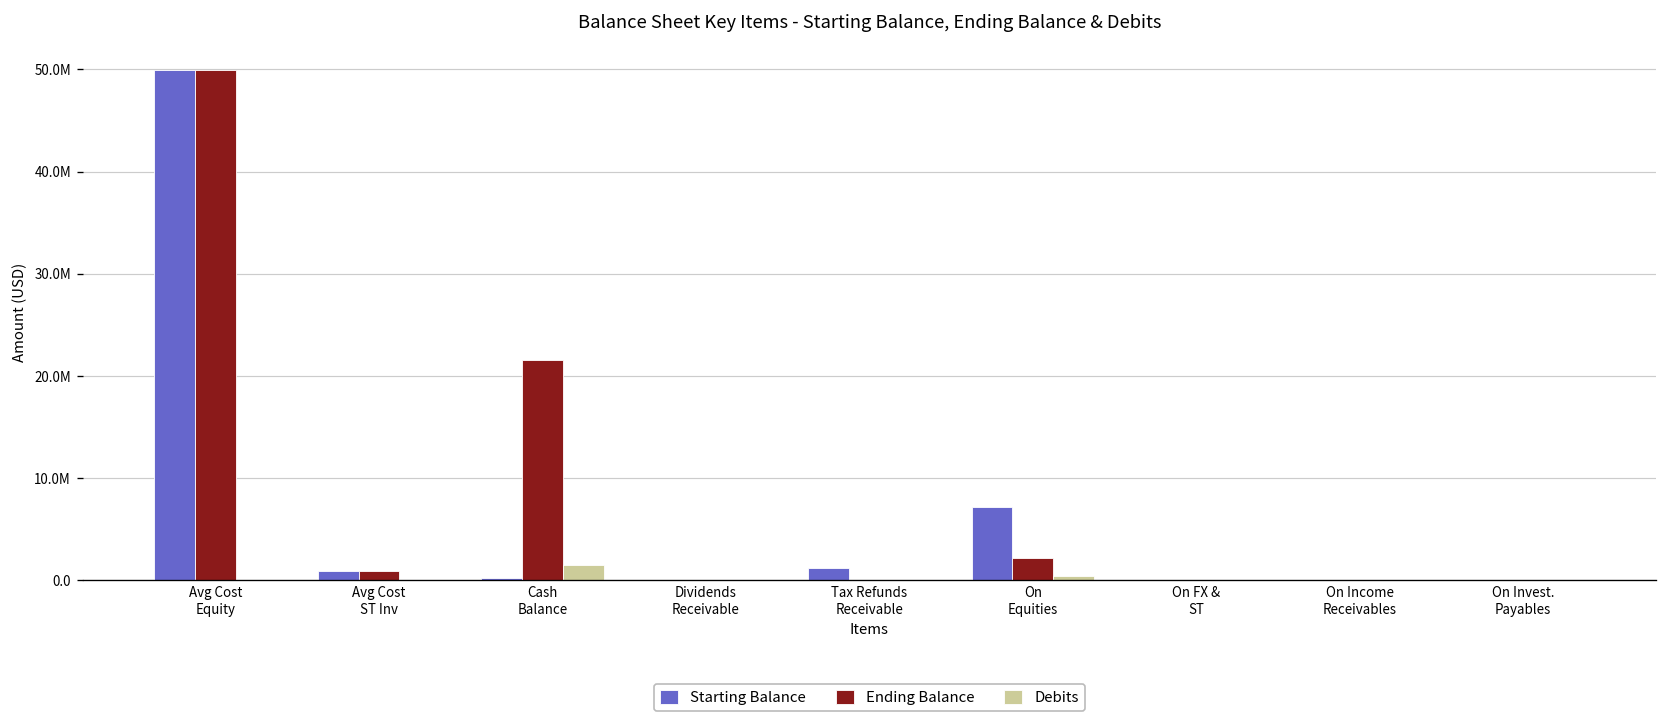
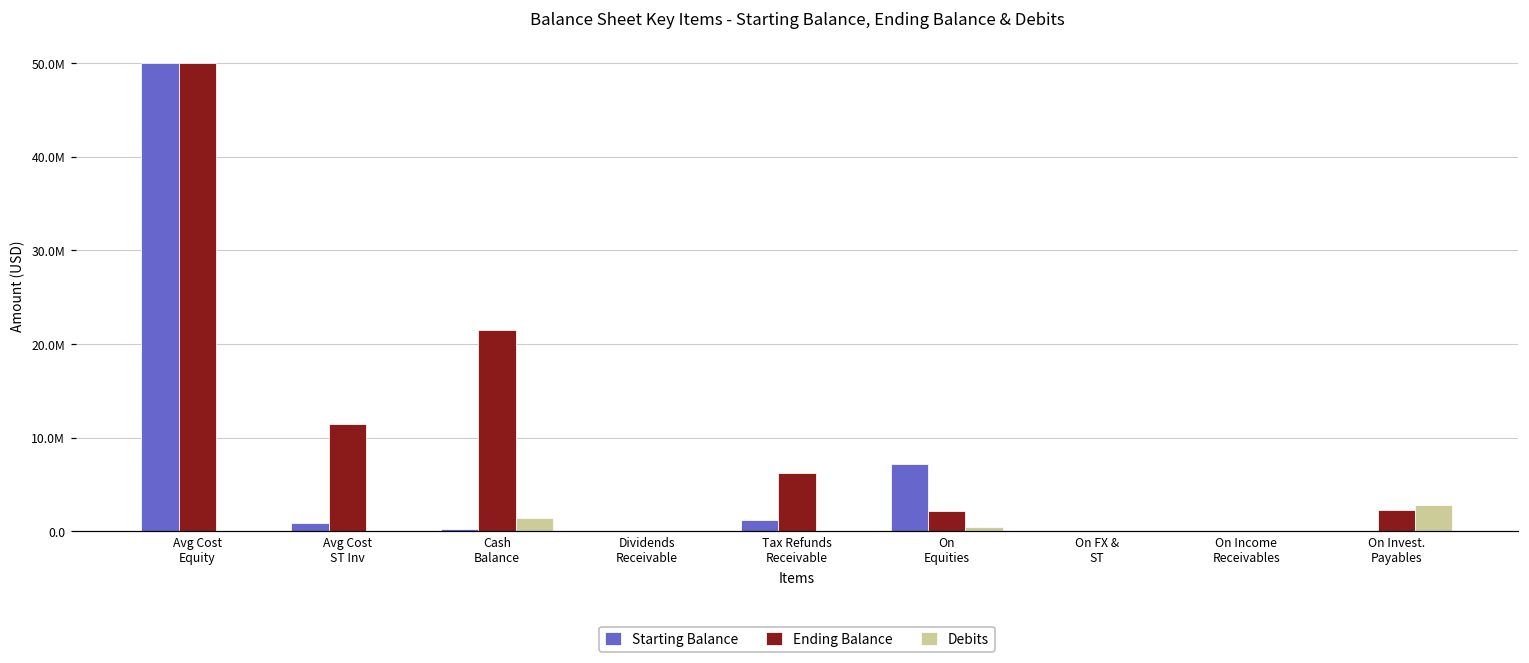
Ending Balance, Avg Cost ST Inv: 1000000 -> 11000000
Ending Balance, Tax Refunds Receivable: 0 -> 6000000
Ending Balance, On Invest. Payables: 0 -> 2000000
Debits, On Invest. Payables: 0 -> 3000000
